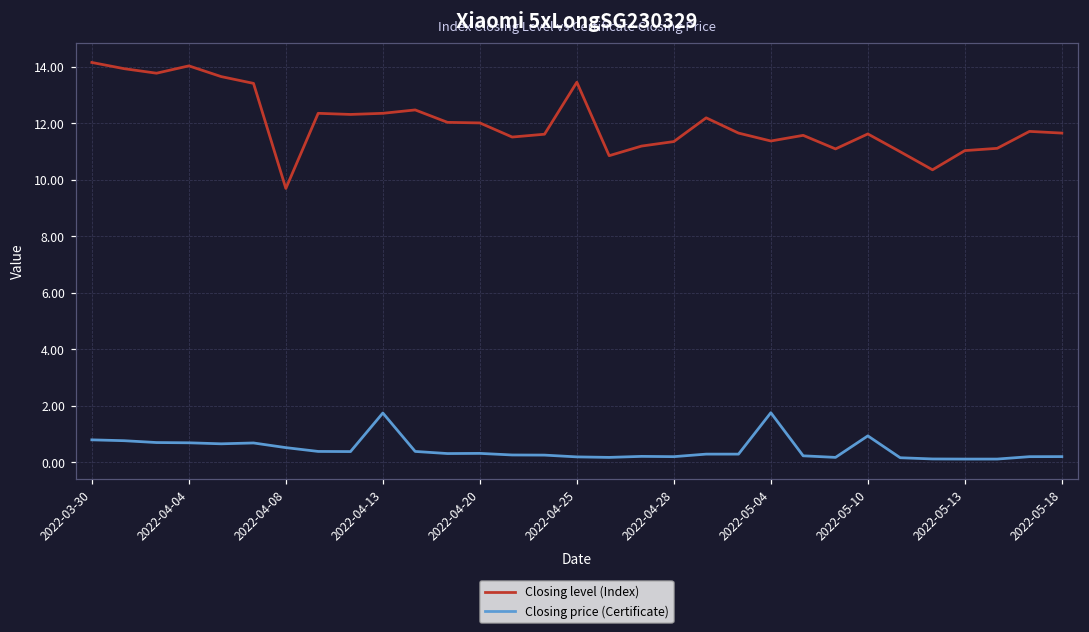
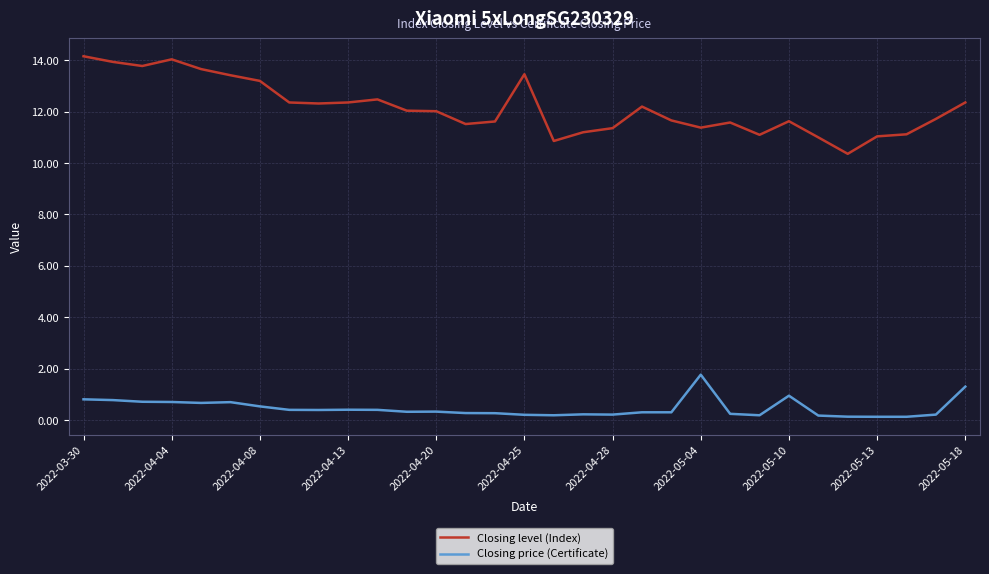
Closing level (Index), 2022-04-08: 9.7 -> 13.2
Closing price (Certificate), 2022-04-13: 1.8 -> 0.4
Closing level (Index), 2022-05-18: 11.7 -> 12.4
Closing price (Certificate), 2022-05-18: 0.2 -> 1.3
